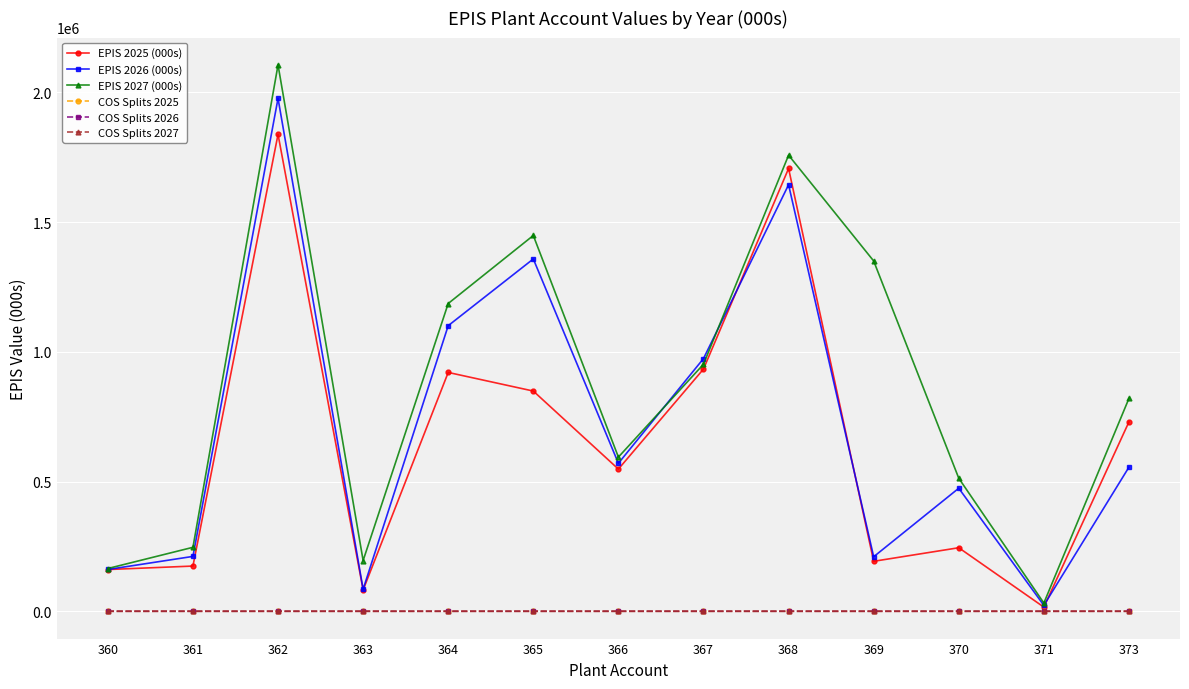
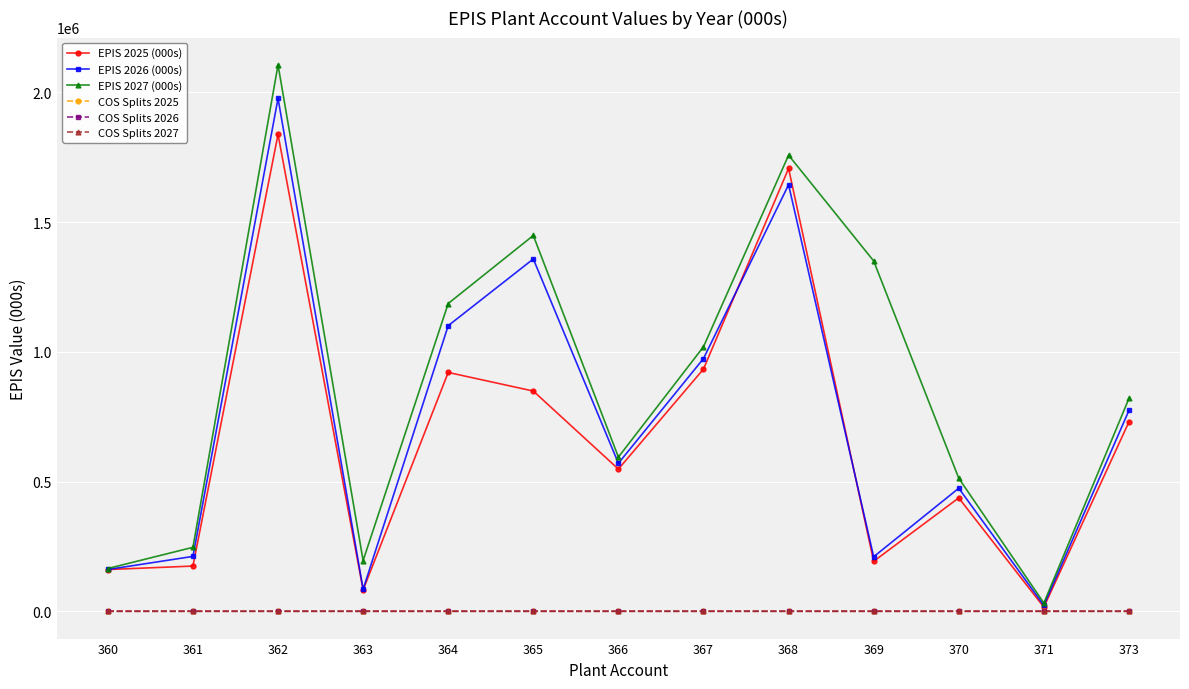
EPIS 2027 (000s), 367: 950000 -> 1020000
EPIS 2025 (000s), 370: 240000 -> 440000
EPIS 2026 (000s), 373: 560000 -> 770000
